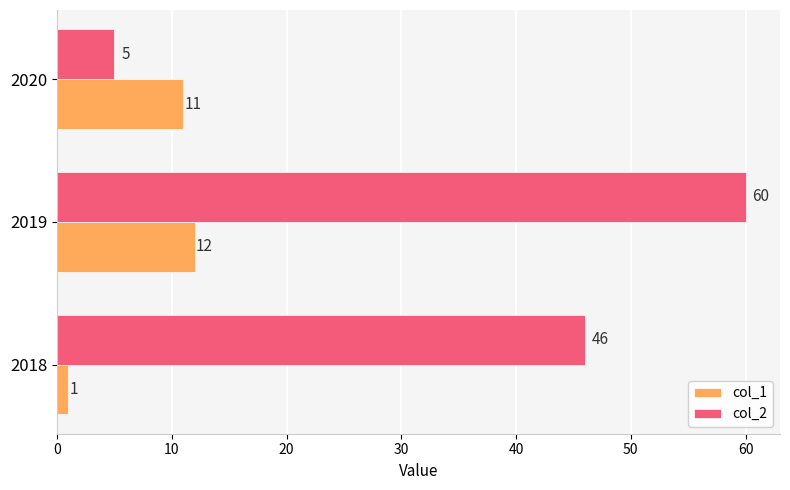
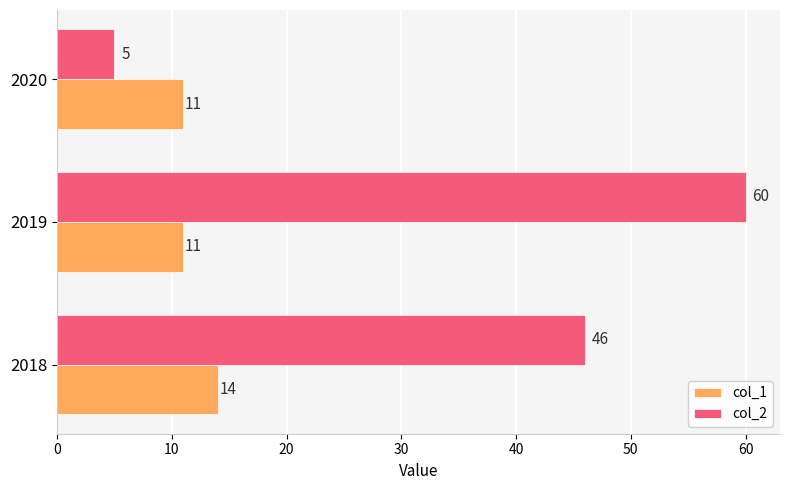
col_1, 2019: 12 -> 11
col_1, 2018: 1 -> 14
